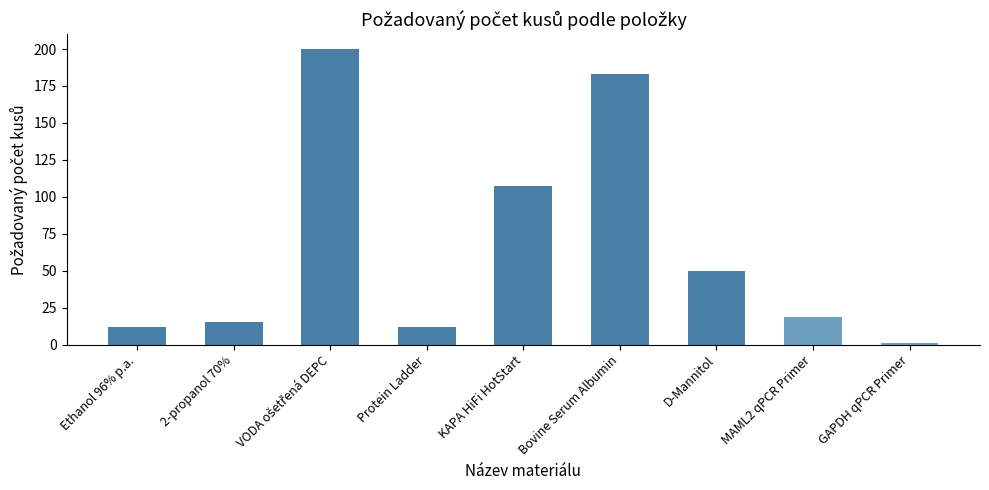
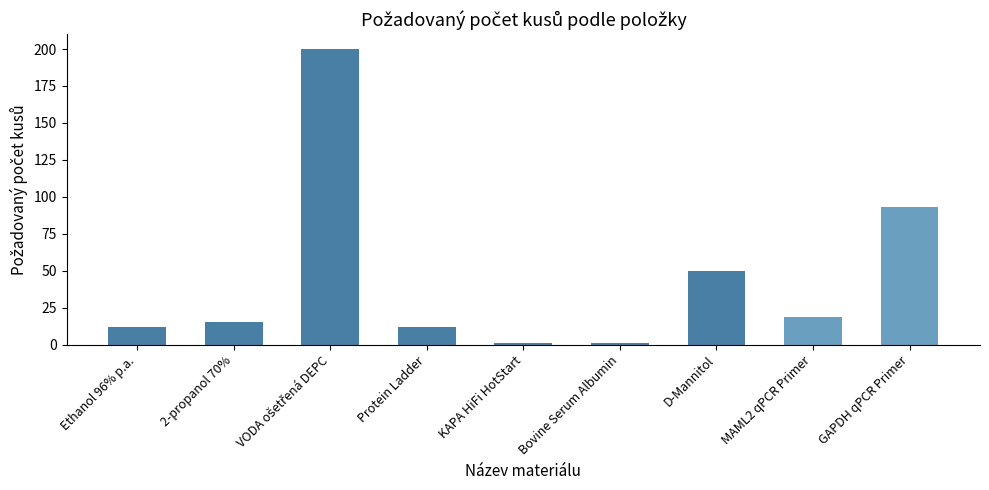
KAPA HiFi HotStart: 107 -> 1
Bovine Serum Albumin: 183 -> 1
GAPDH qPCR Primer: 1 -> 93
